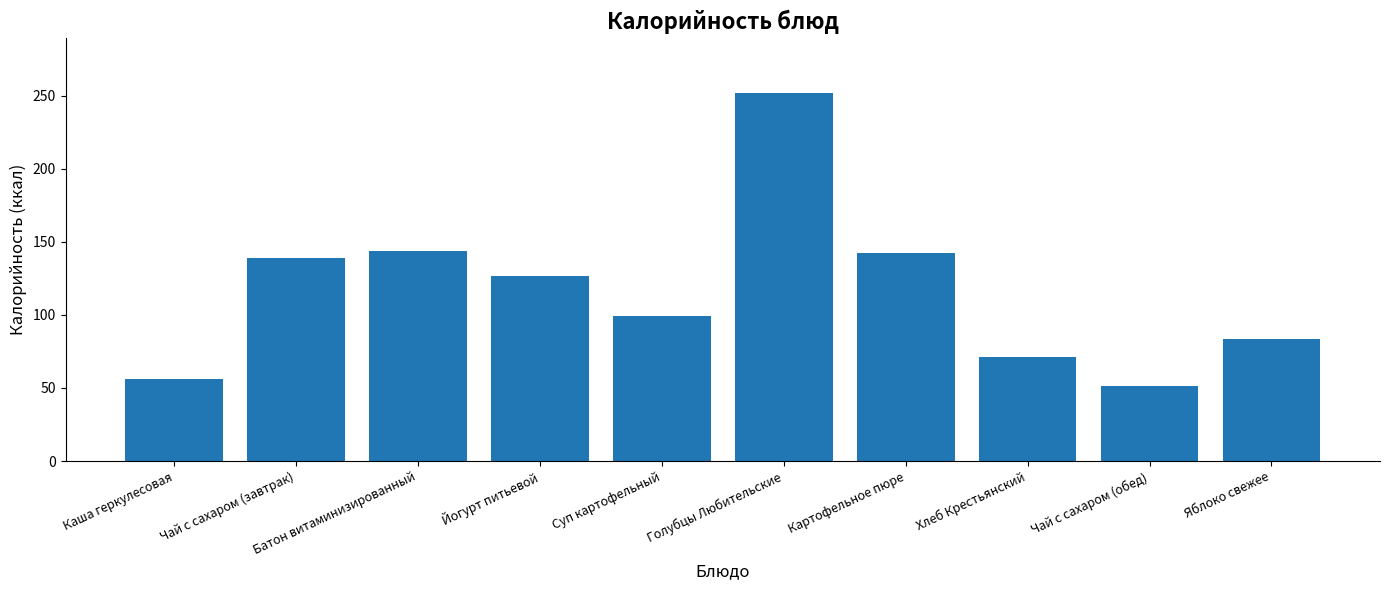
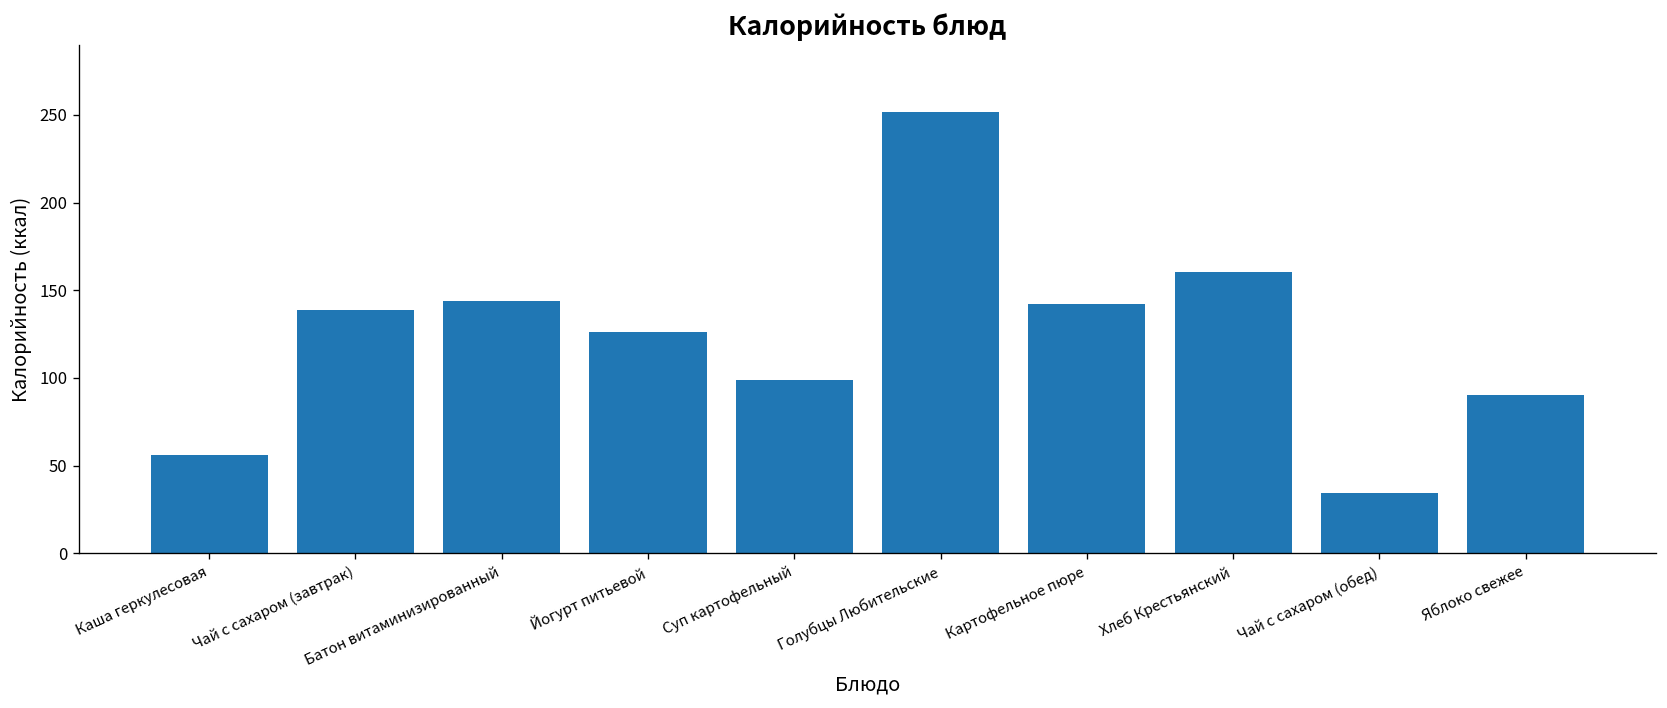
Хлеб Крестьянский: 71 -> 160
Чай с сахаром (обед): 51 -> 34
Яблоко свежее: 84 -> 90
